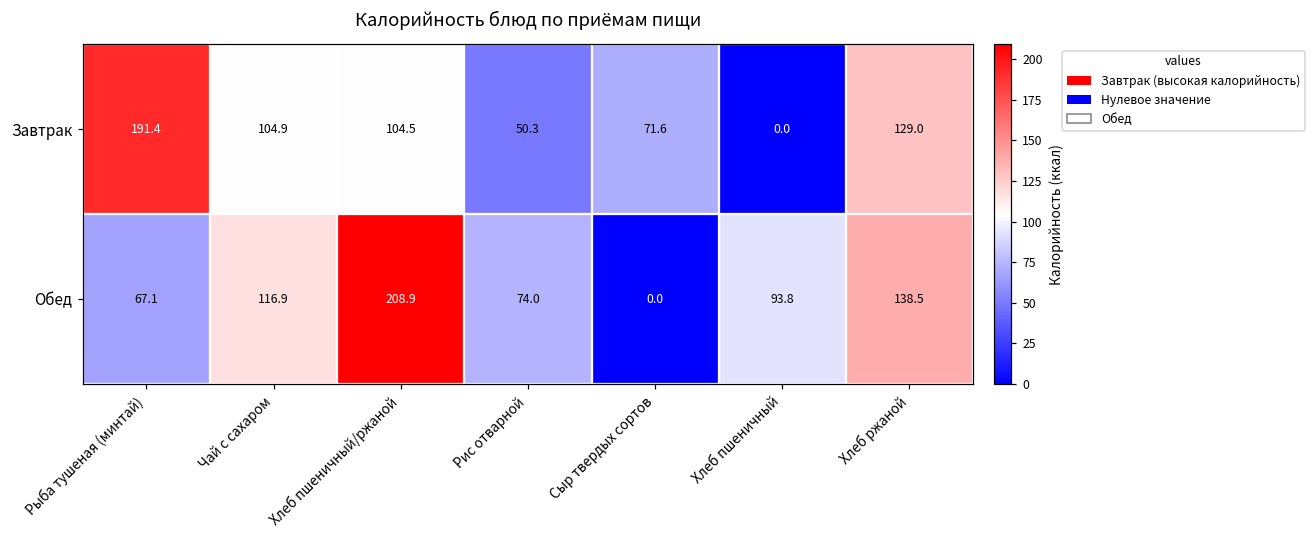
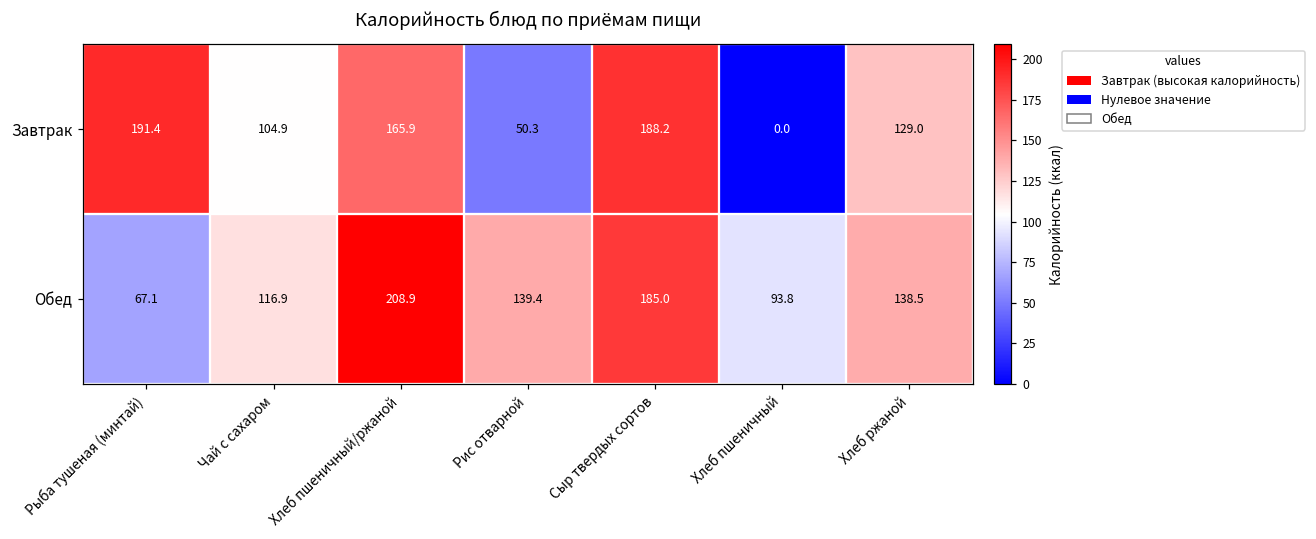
Завтрак, Хлеб пшеничный/ржаной: 104.5 -> 165.9
Завтрак, Сыр твердых сортов: 71.6 -> 188.2
Обед, Рис отварной: 74.0 -> 139.4
Обед, Сыр твердых сортов: 0.0 -> 185.0
